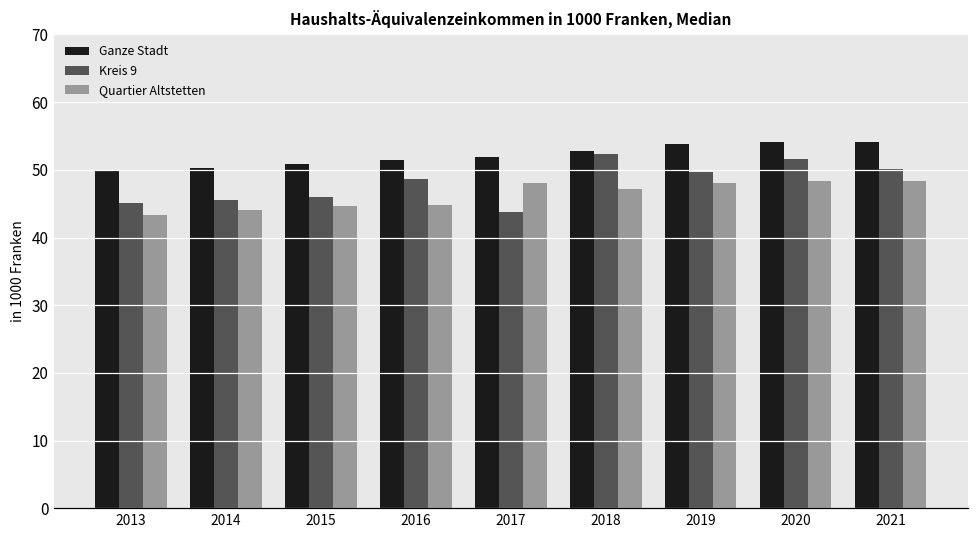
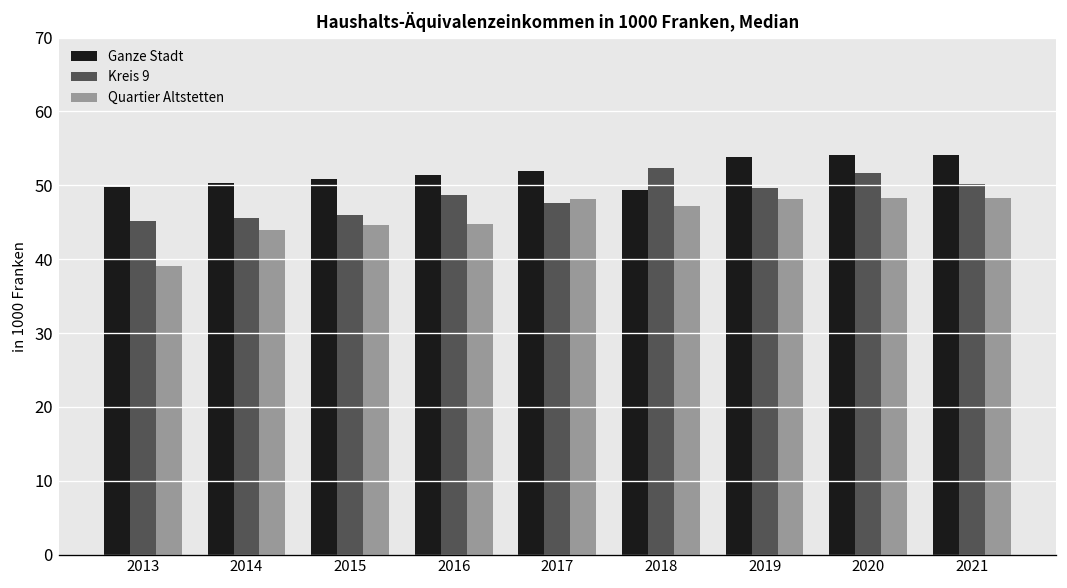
Quartier Altstetten, 2013: 43 -> 39
Kreis 9, 2017: 44 -> 48
Ganze Stadt, 2018: 53 -> 49
